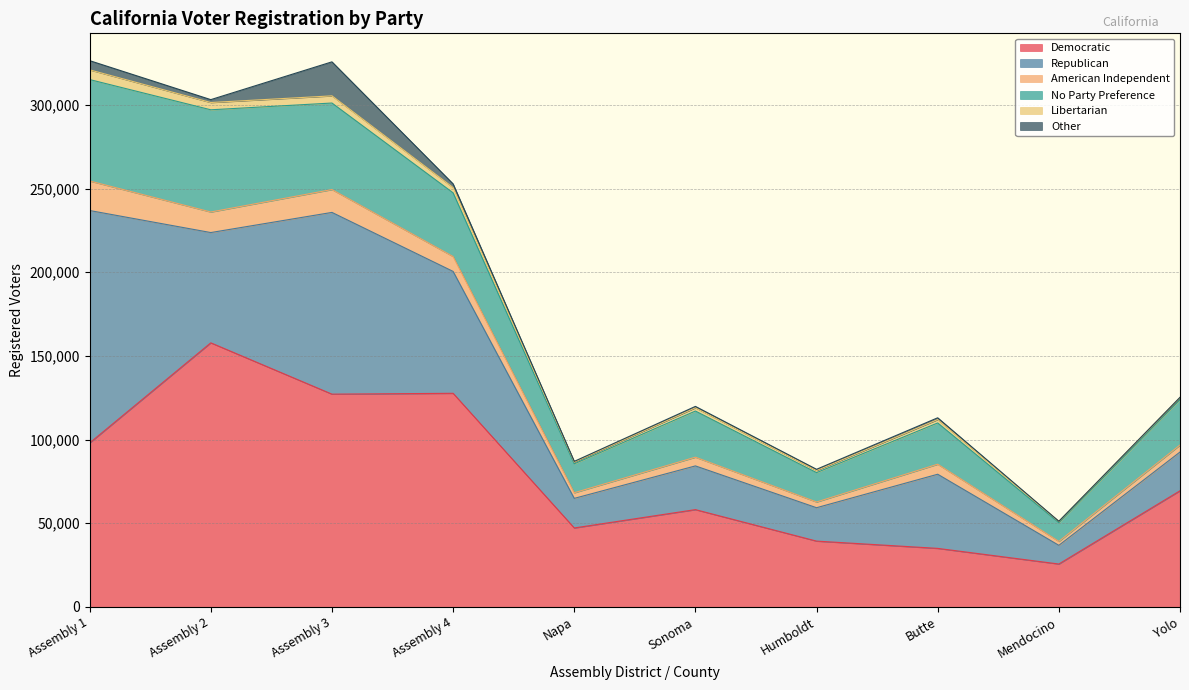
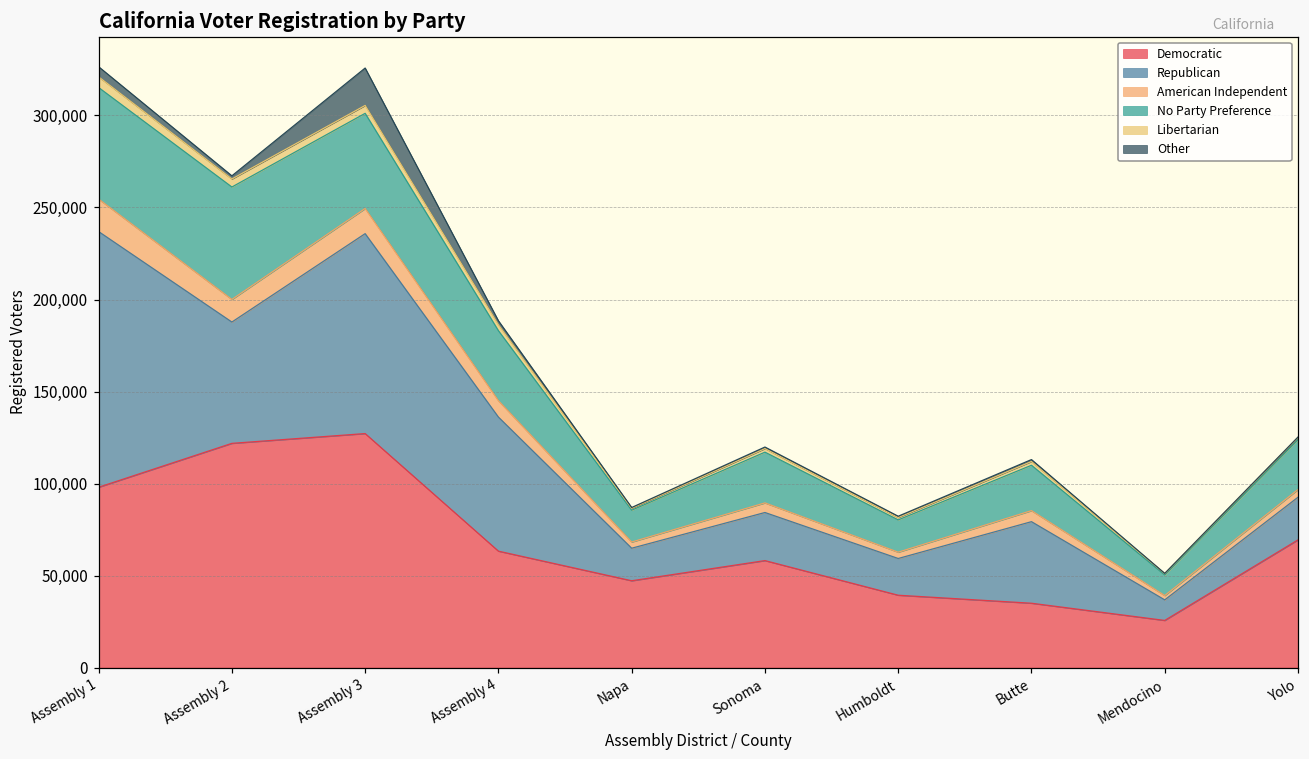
Democratic, Assembly 2: 158,000 -> 122,000
Democratic, Assembly 4: 128,000 -> 63,000
